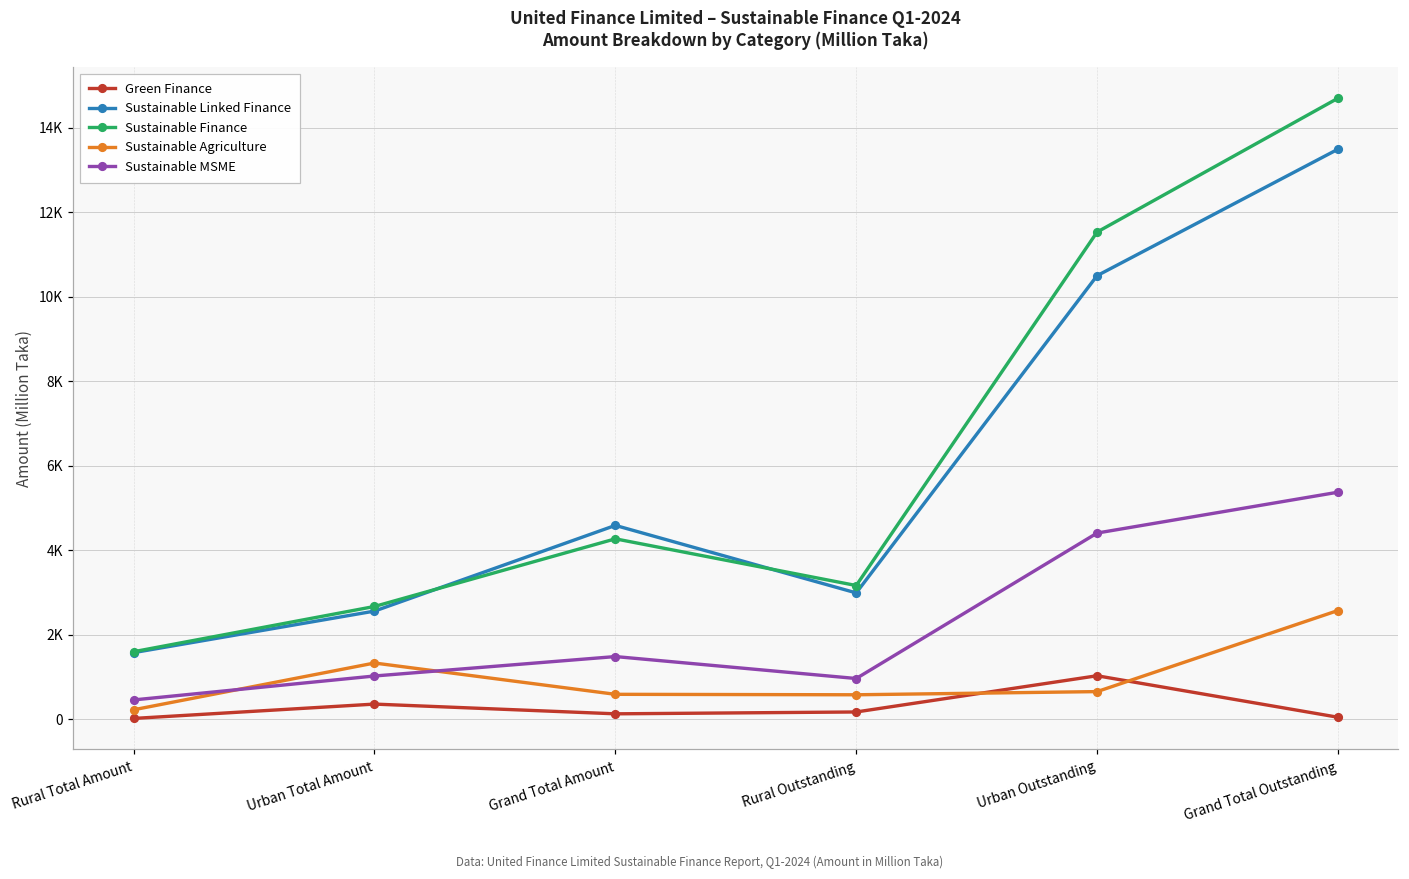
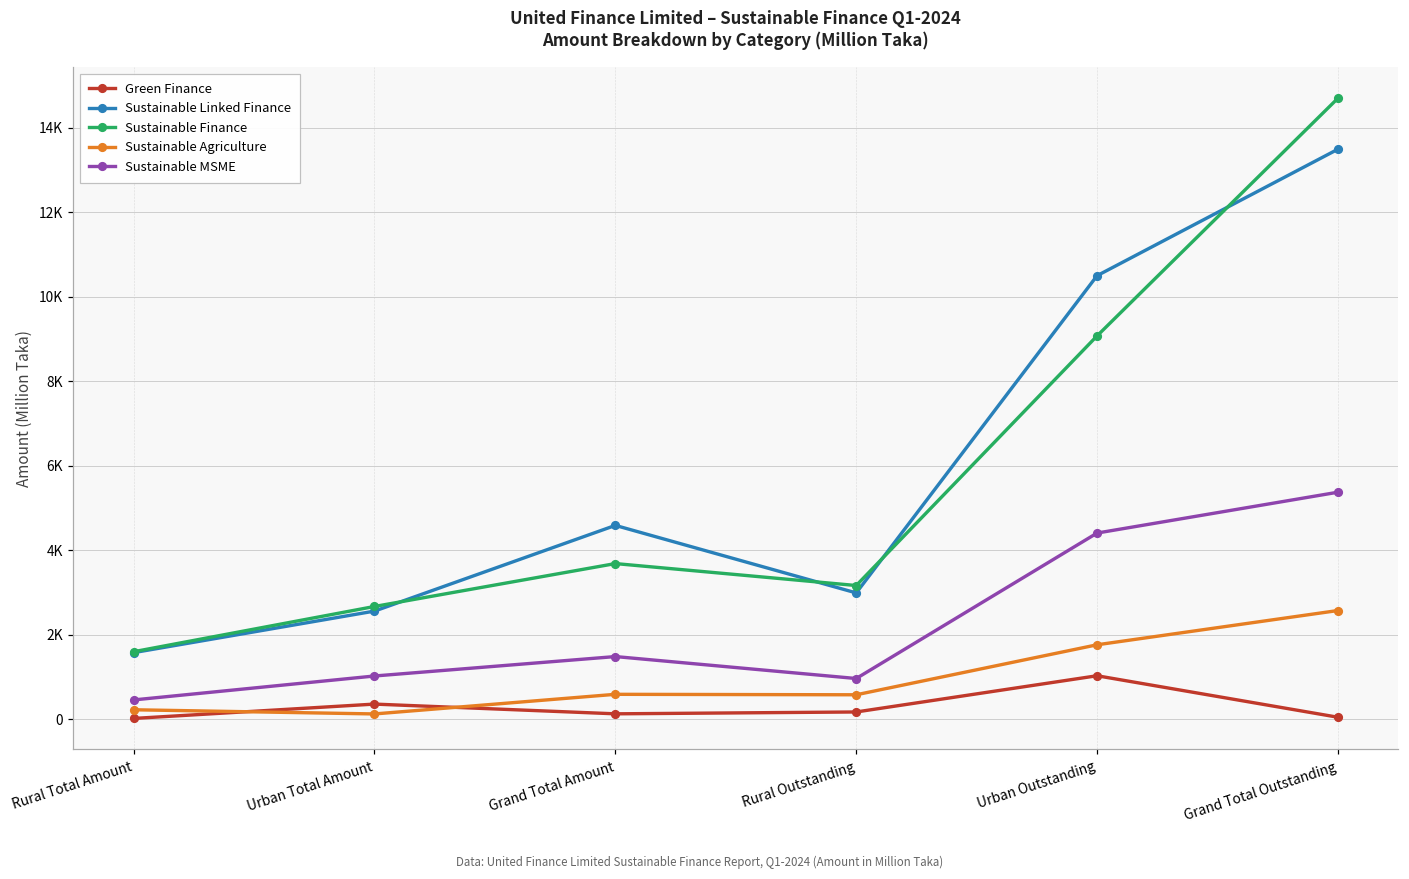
Sustainable Agriculture, Urban Total Amount: 1300 -> 100
Sustainable Finance, Grand Total Amount: 4300 -> 3700
Sustainable Finance, Urban Outstanding: 11500 -> 9100
Sustainable Agriculture, Urban Outstanding: 700 -> 1800
